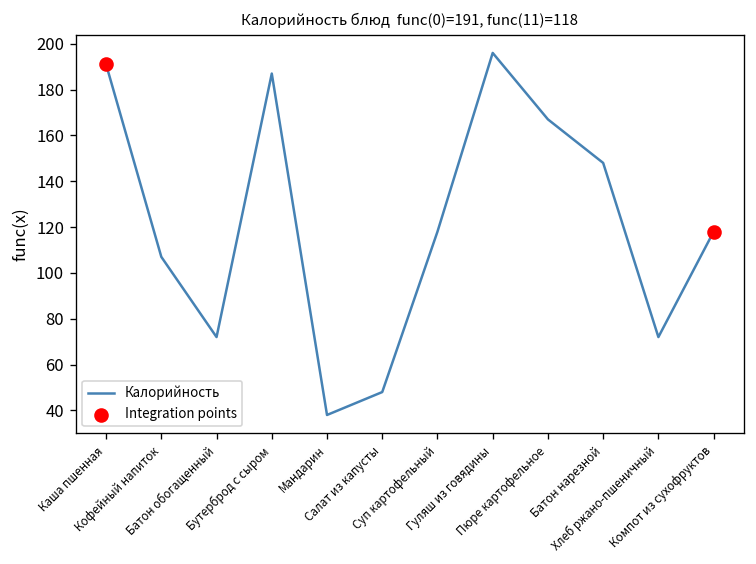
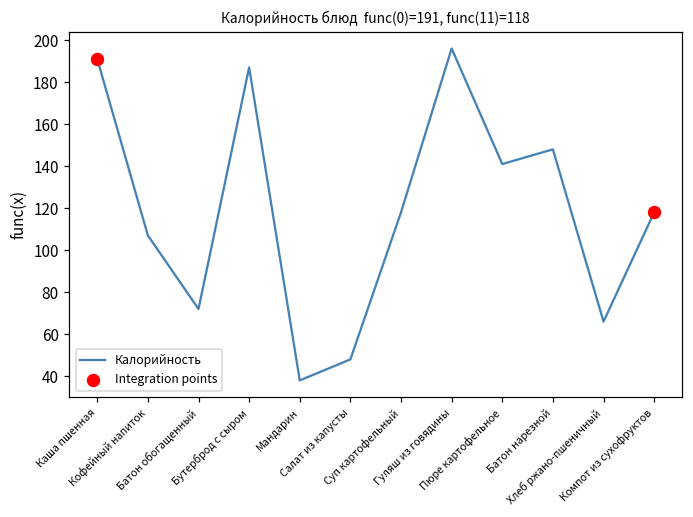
Калорийность, Пюре картофельное: 167 -> 141
Калорийность, Хлеб ржано-пшеничный: 72 -> 66
